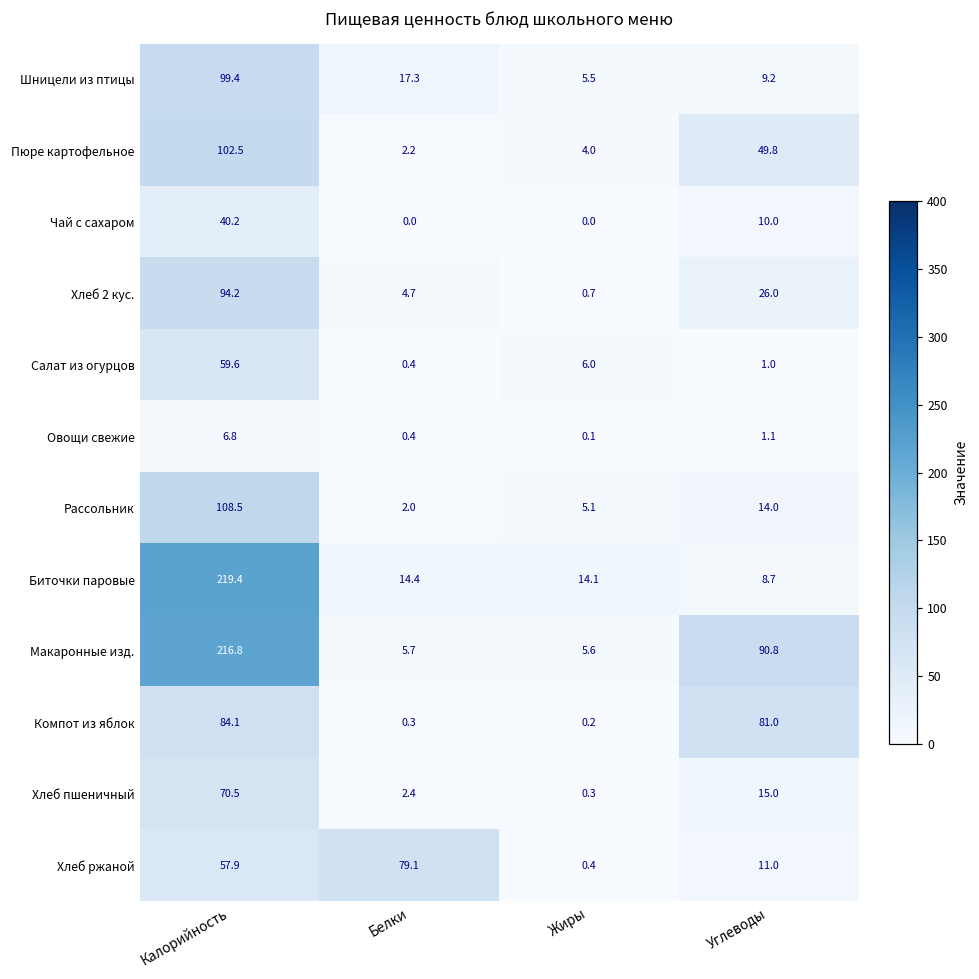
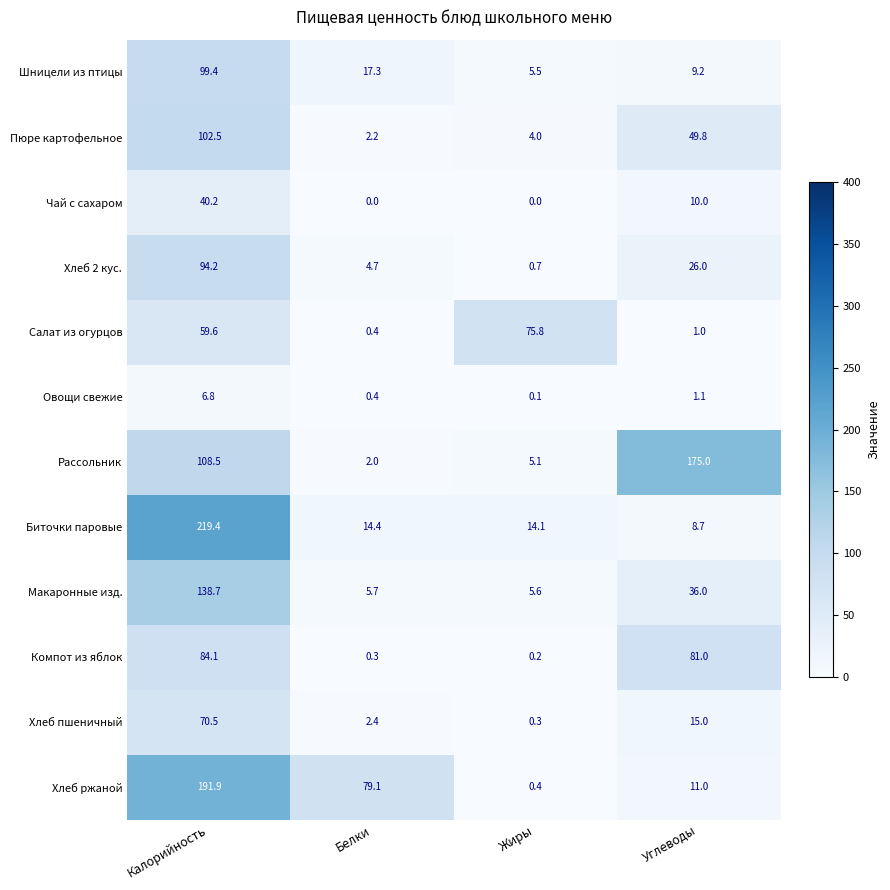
Салат из огурцов, Жиры: 6.0 -> 75.8
Рассольник, Углеводы: 14.0 -> 175.0
Макаронные изд., Калорийность: 216.8 -> 138.7
Макаронные изд., Углеводы: 90.8 -> 36.0
Хлеб ржаной, Калорийность: 57.9 -> 191.9
